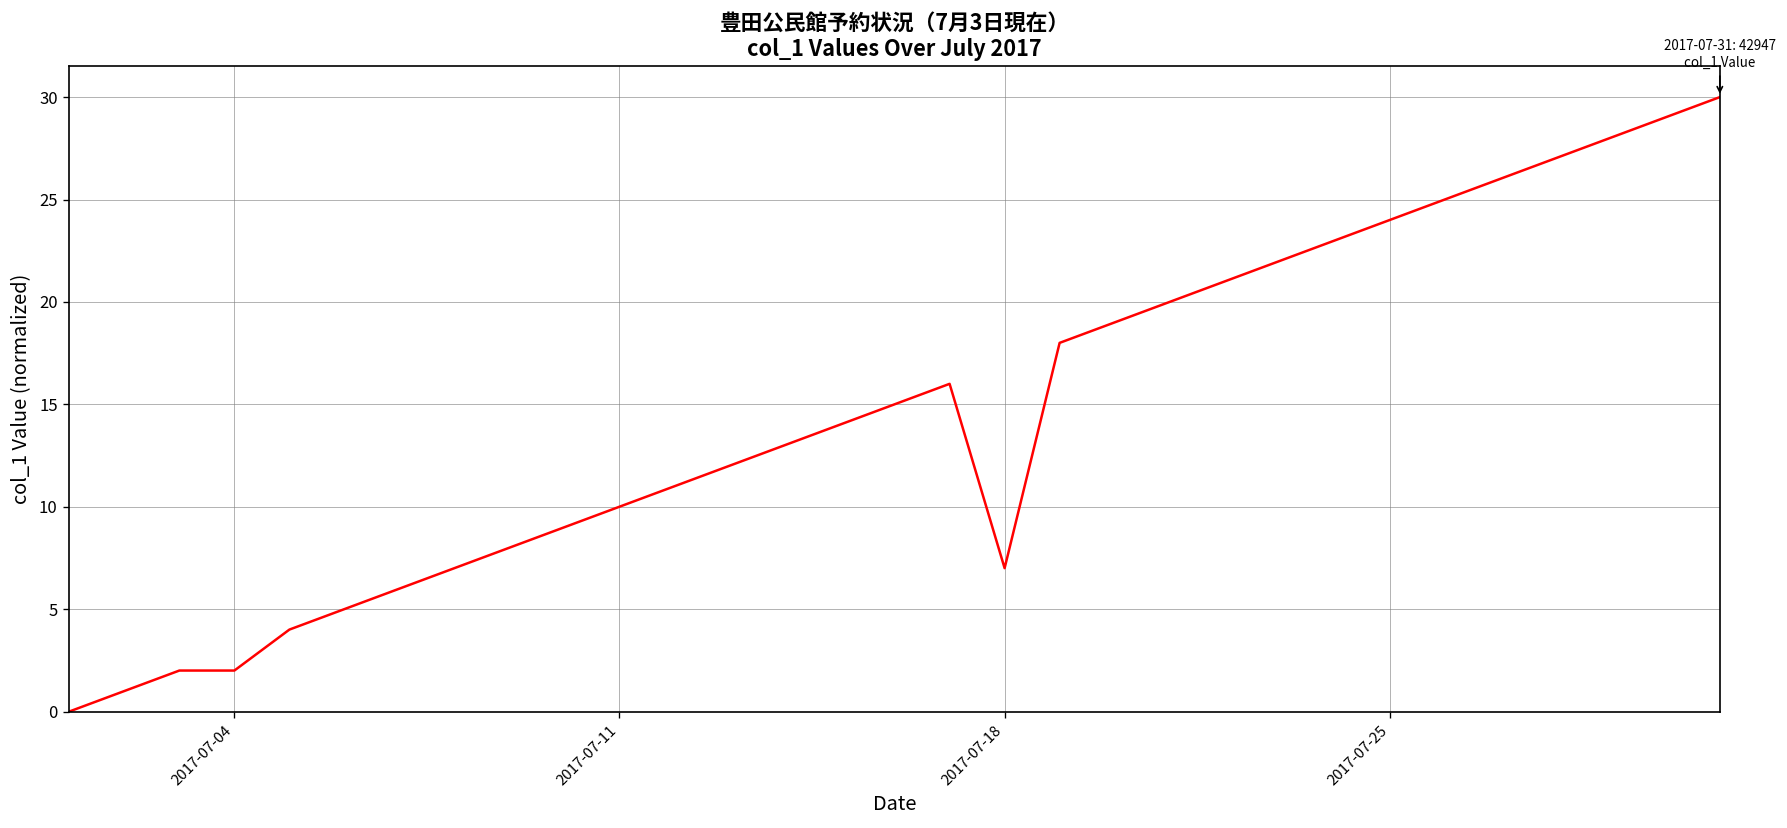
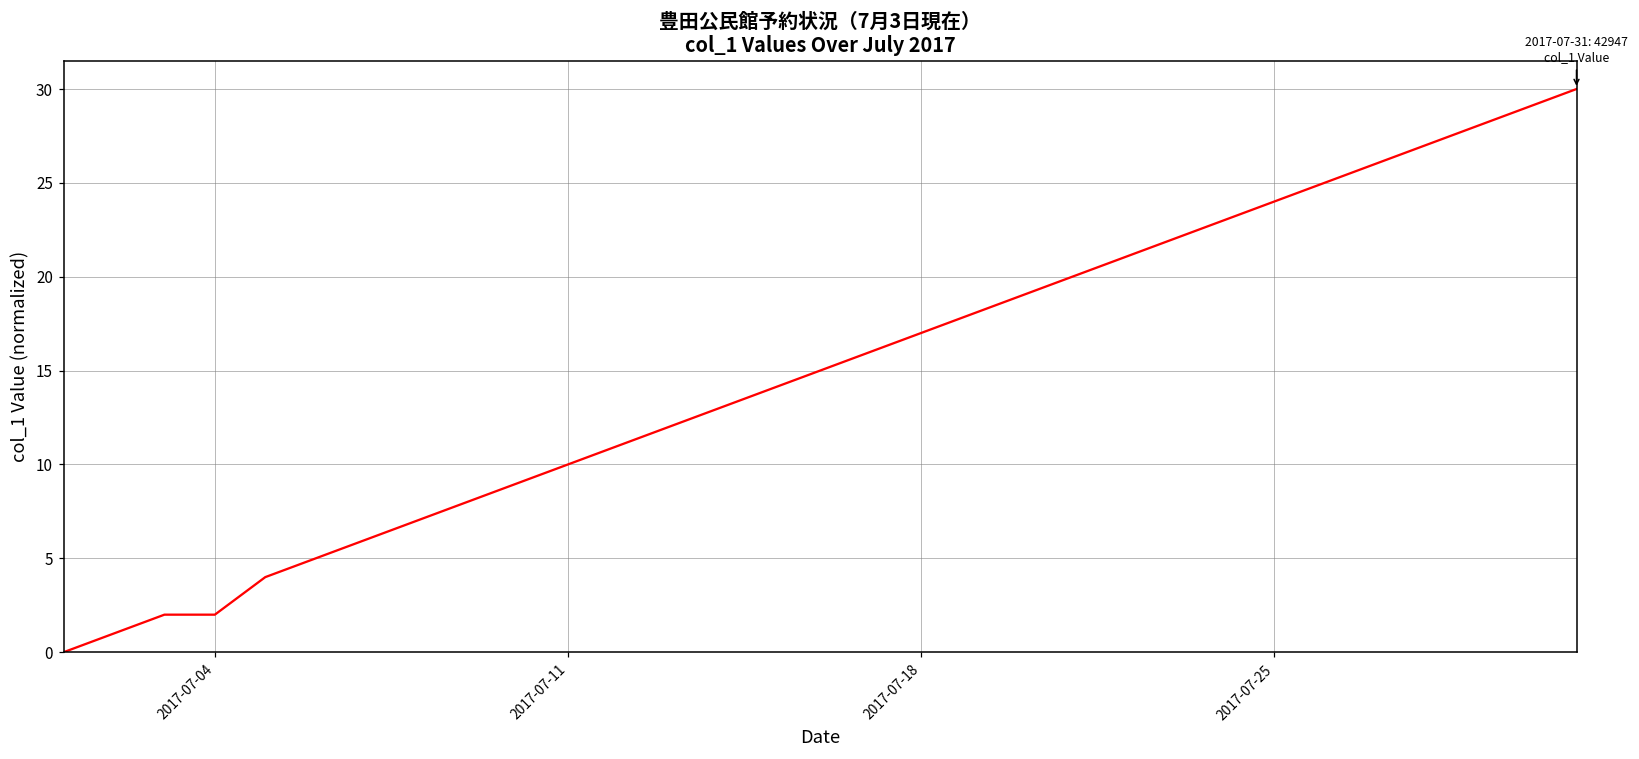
2017-07-18: 7.0 -> 17.0
